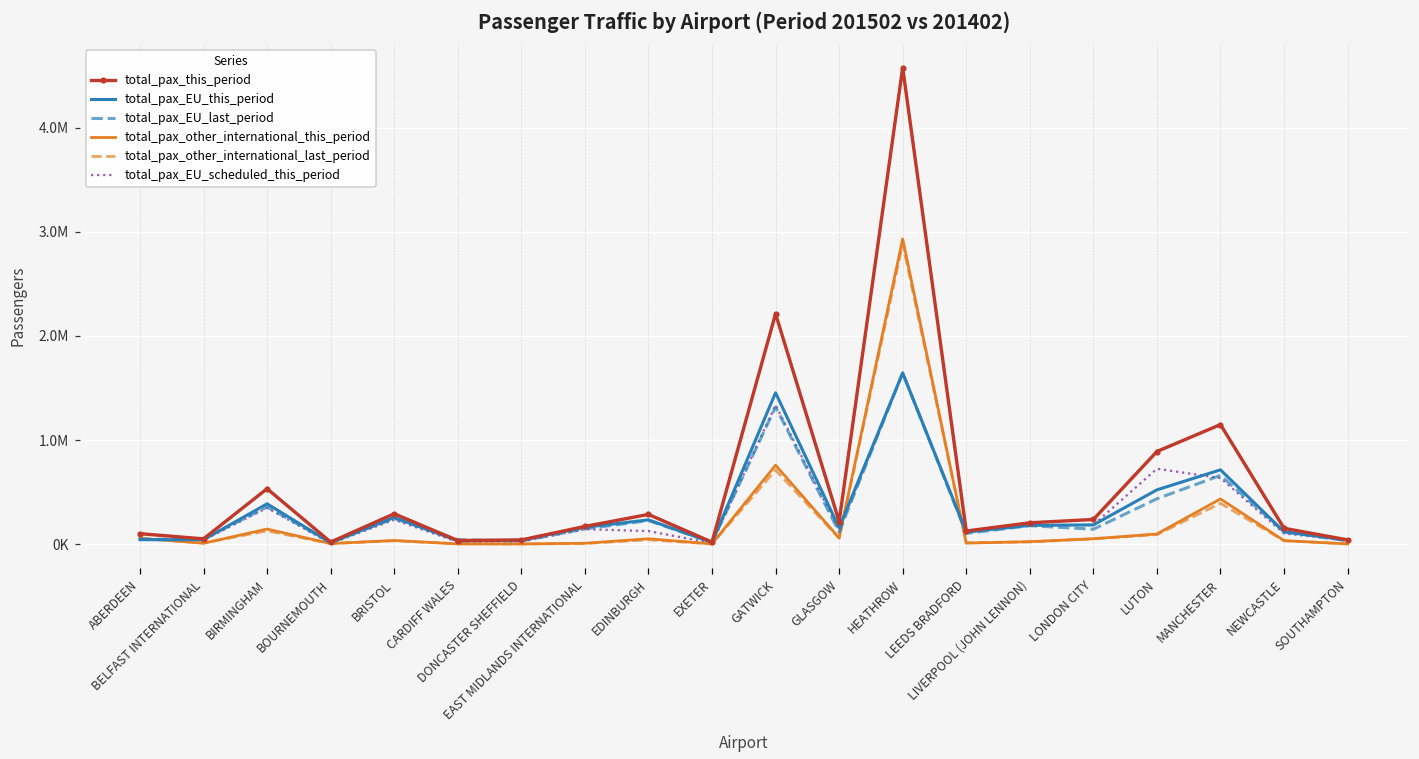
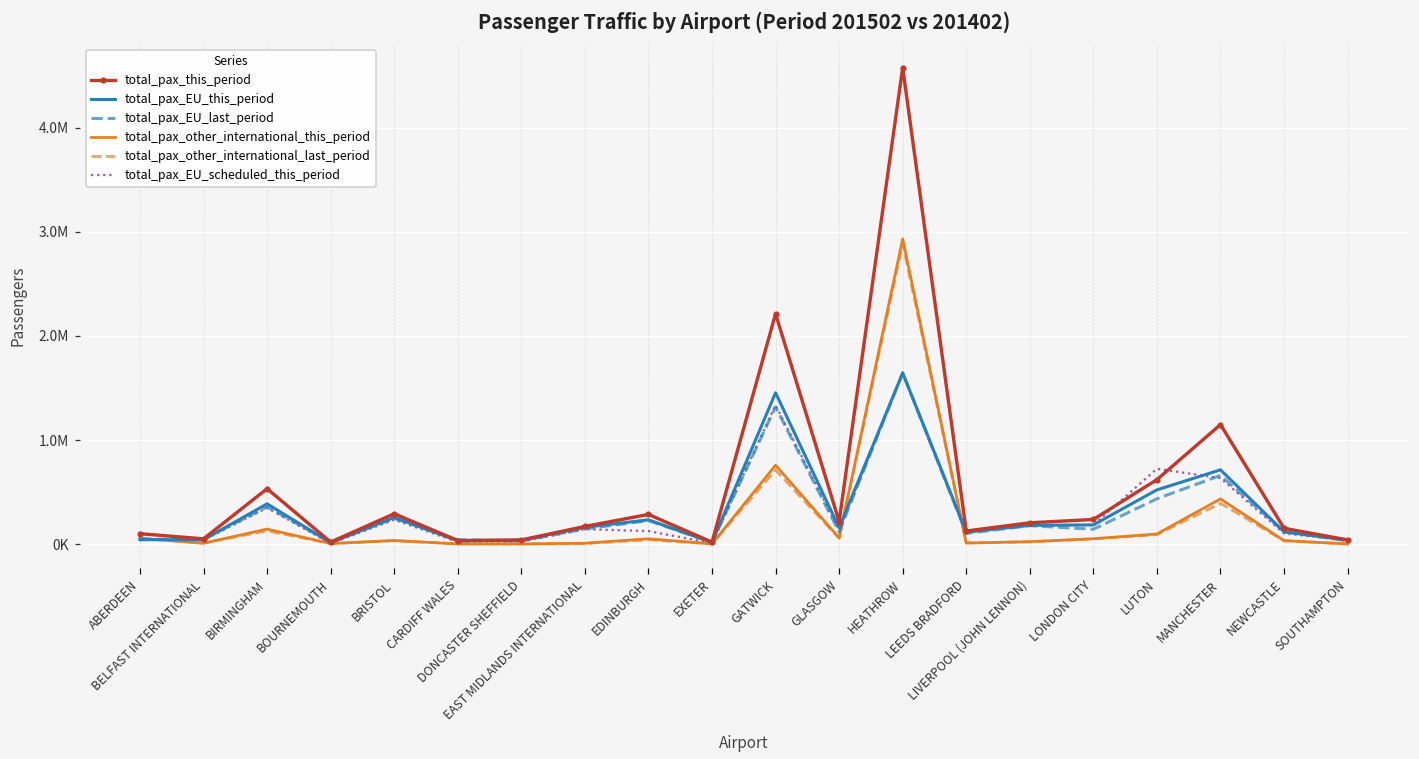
total_pax_this_period, LUTON: 900000 -> 600000
